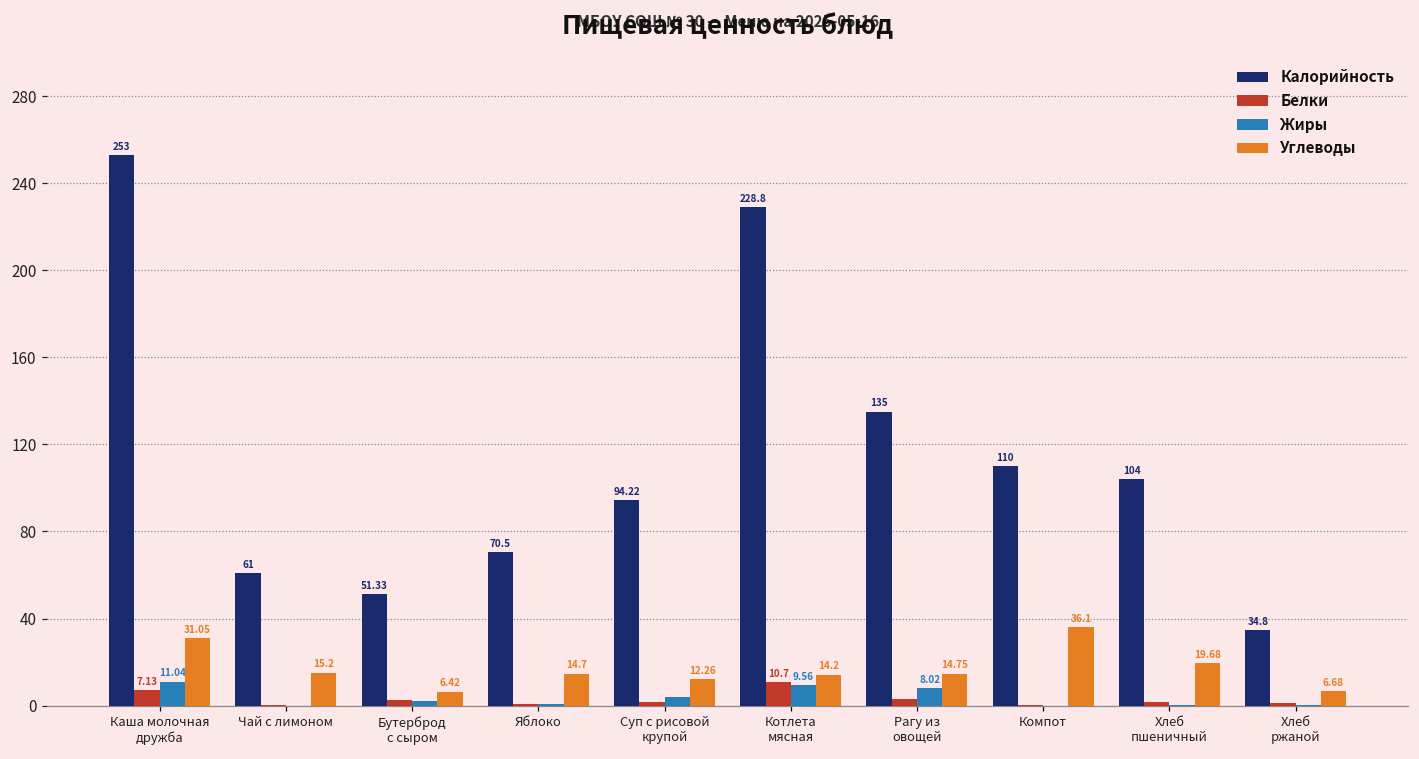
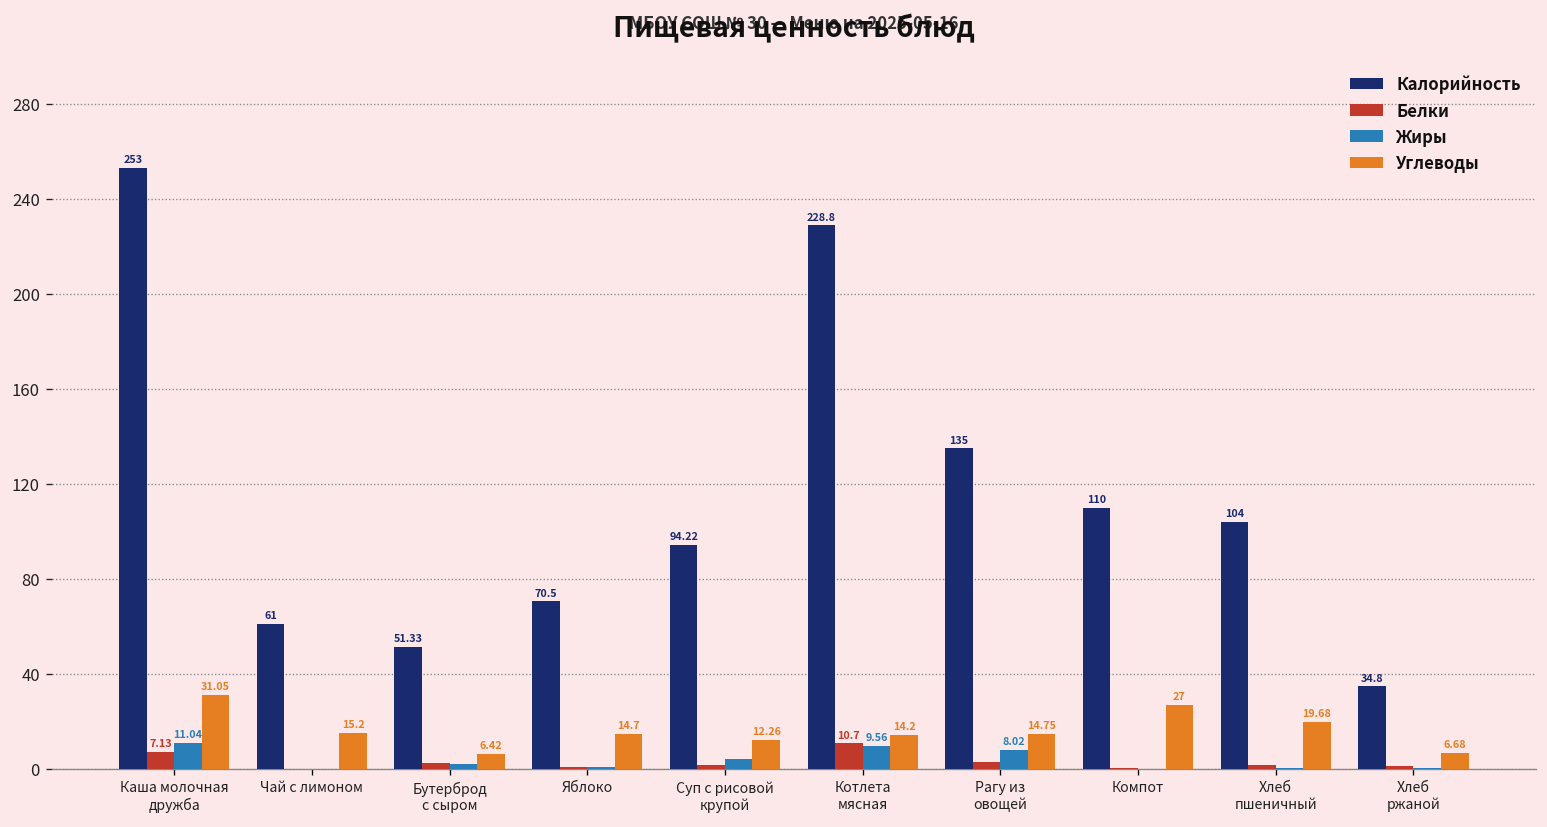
Углеводы, Компот: 36.1 -> 27
